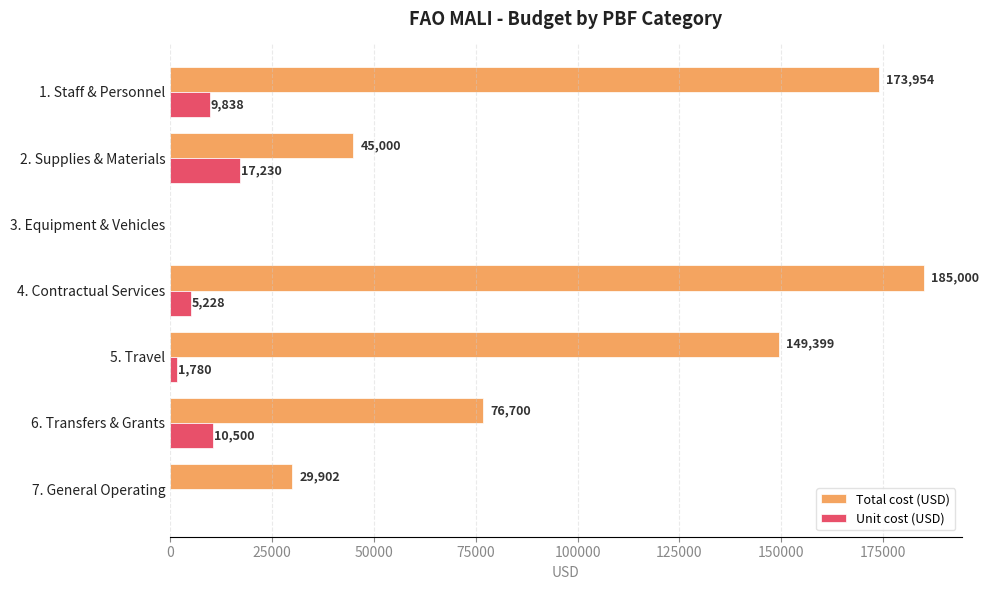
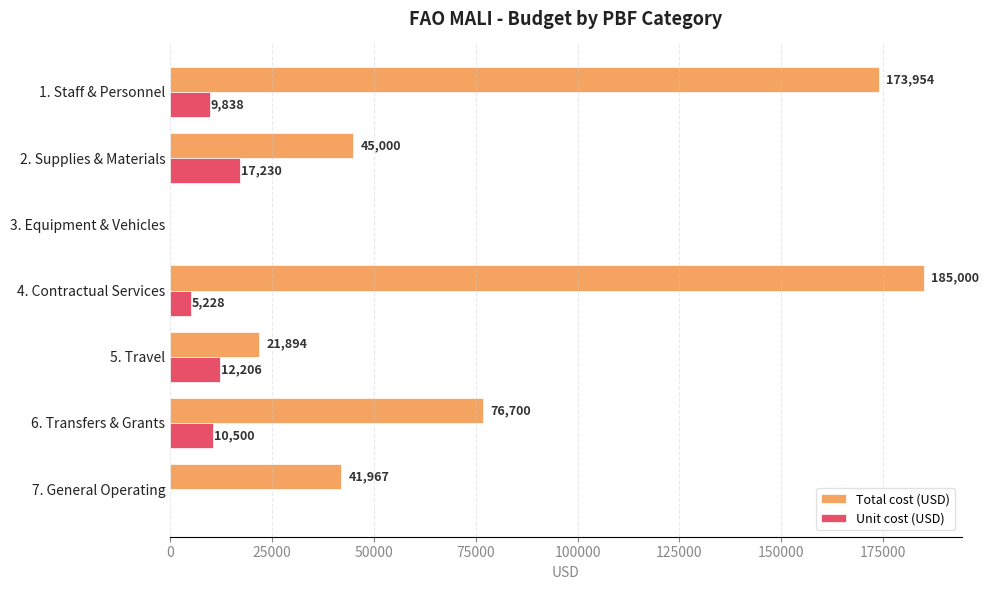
Total cost (USD), 5. Travel: 149,399 -> 21,894
Unit cost (USD), 5. Travel: 1,780 -> 12,206
Total cost (USD), 7. General Operating: 29,902 -> 41,967
